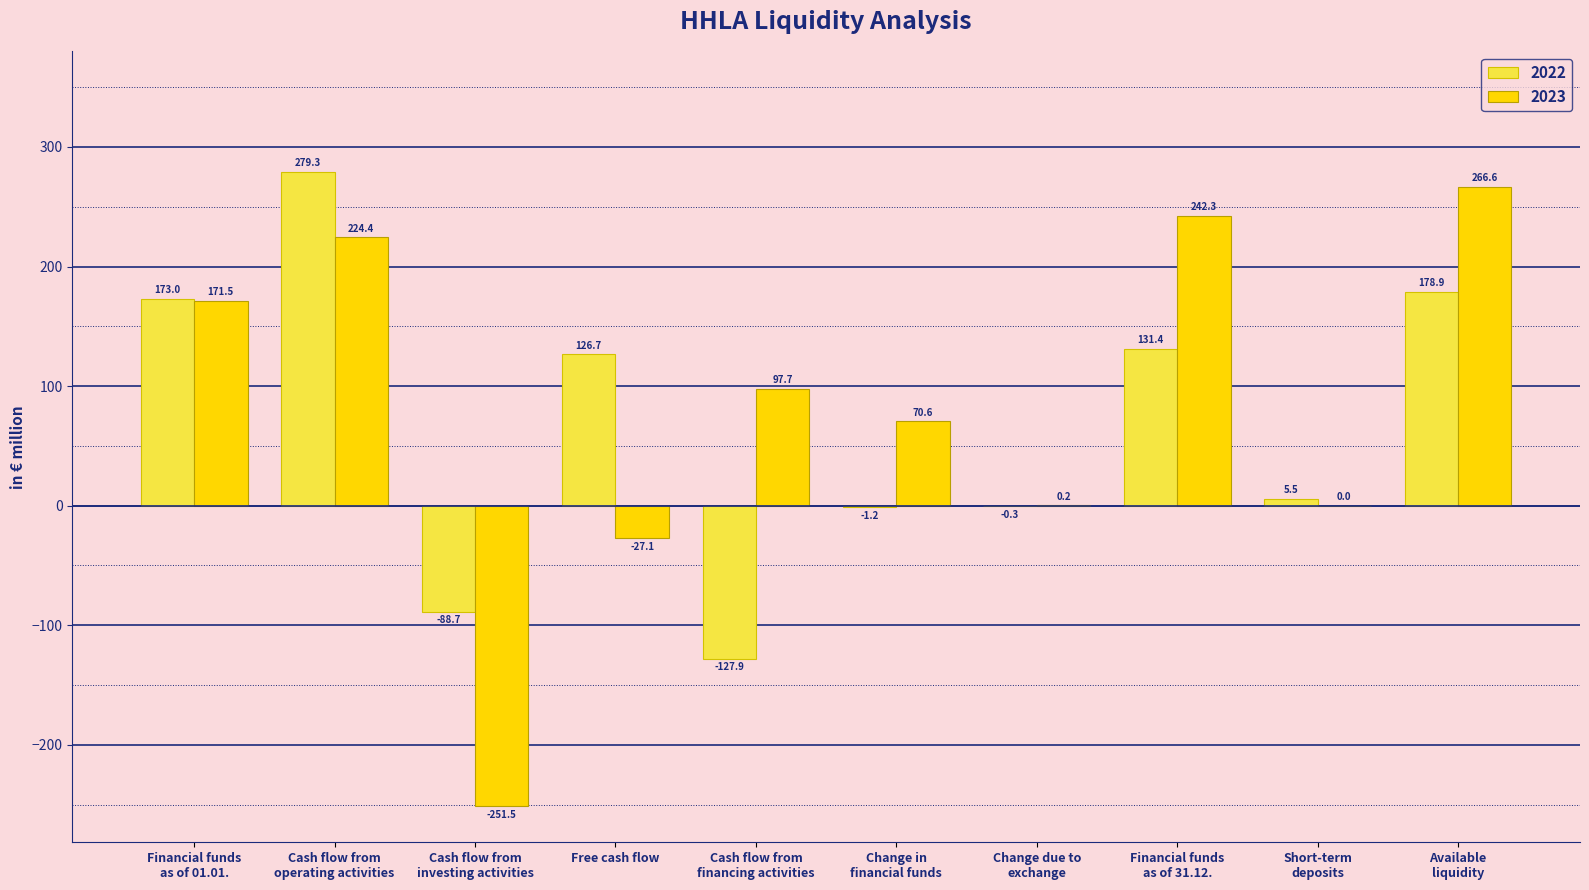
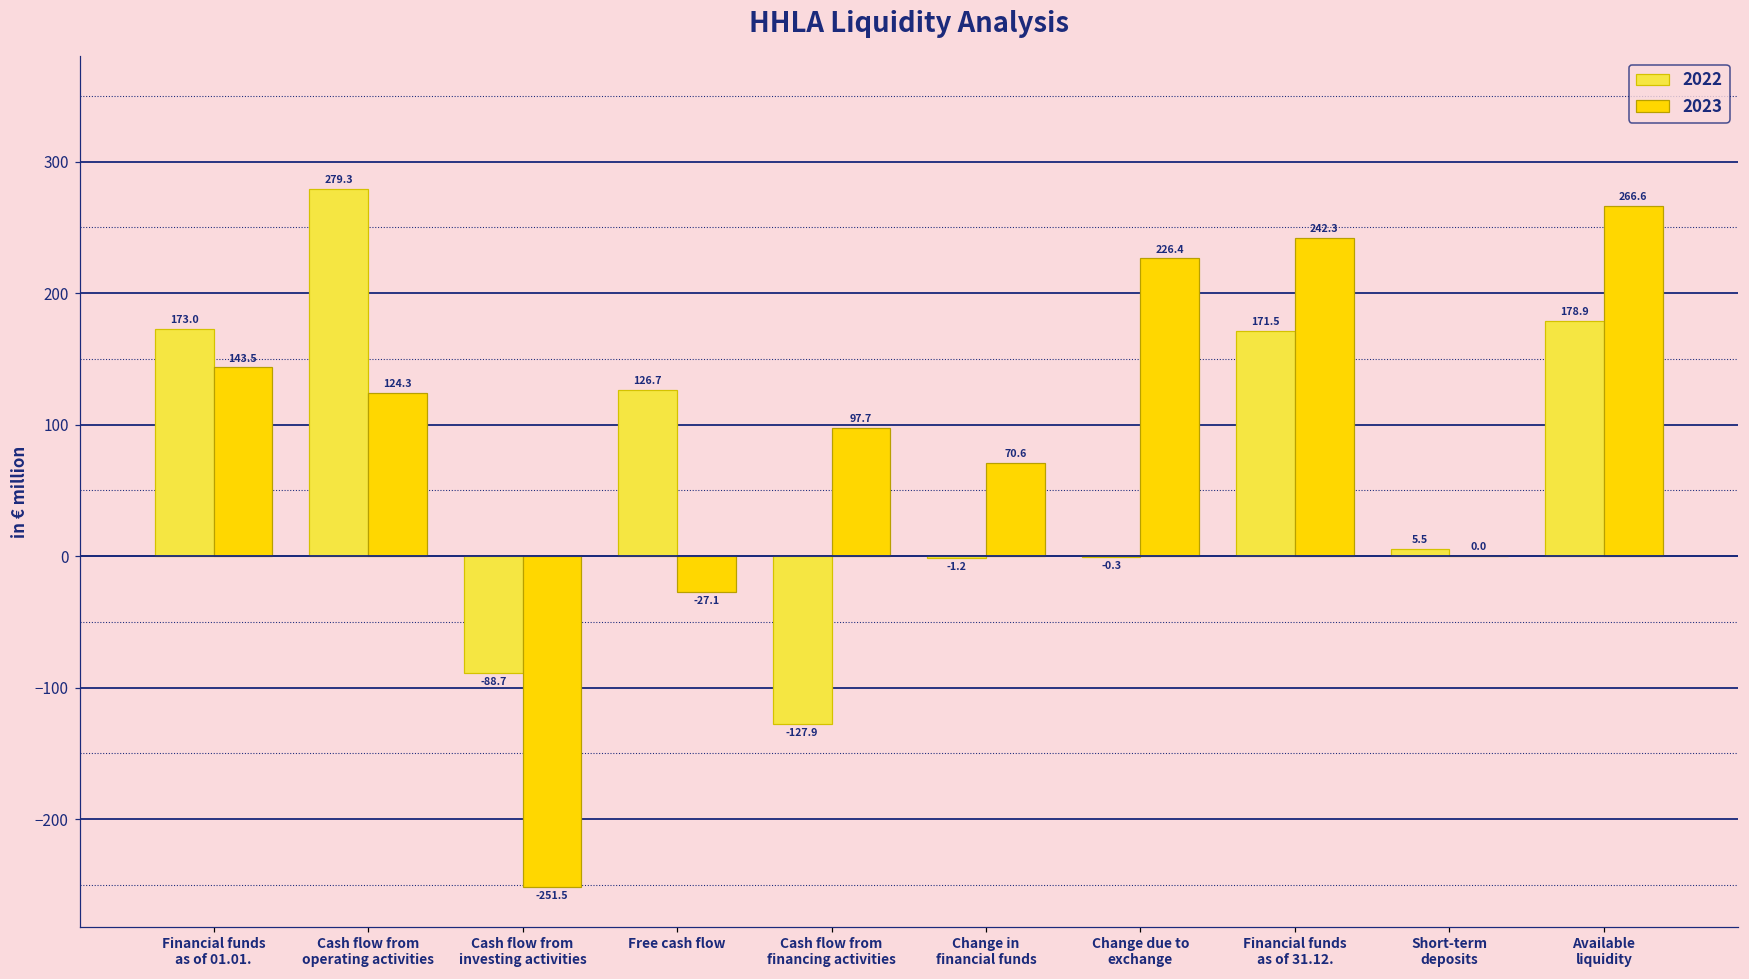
2023, Financial funds as of 01.01.: 171.5 -> 143.5
2023, Cash flow from operating activities: 224.4 -> 124.3
2023, Change due to exchange: 0.2 -> 226.4
2022, Financial funds as of 31.12.: 131.4 -> 171.5
